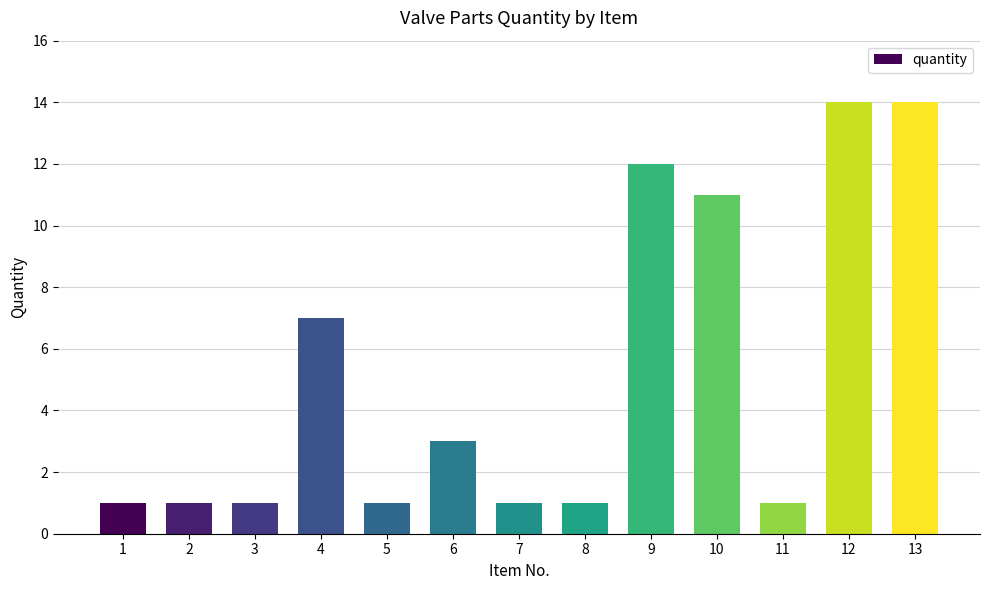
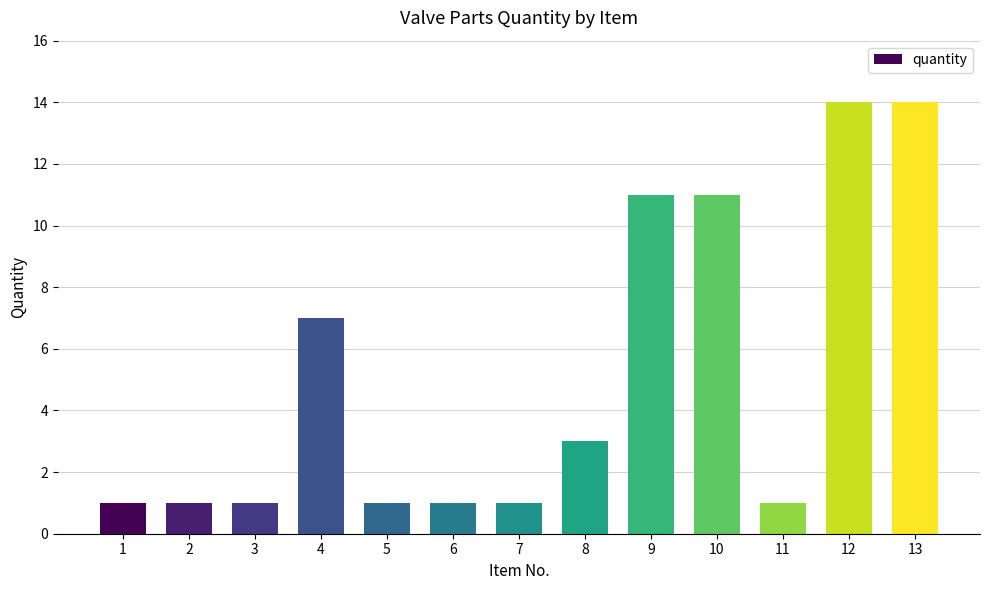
6: 3 -> 1
8: 1 -> 3
9: 12 -> 11
